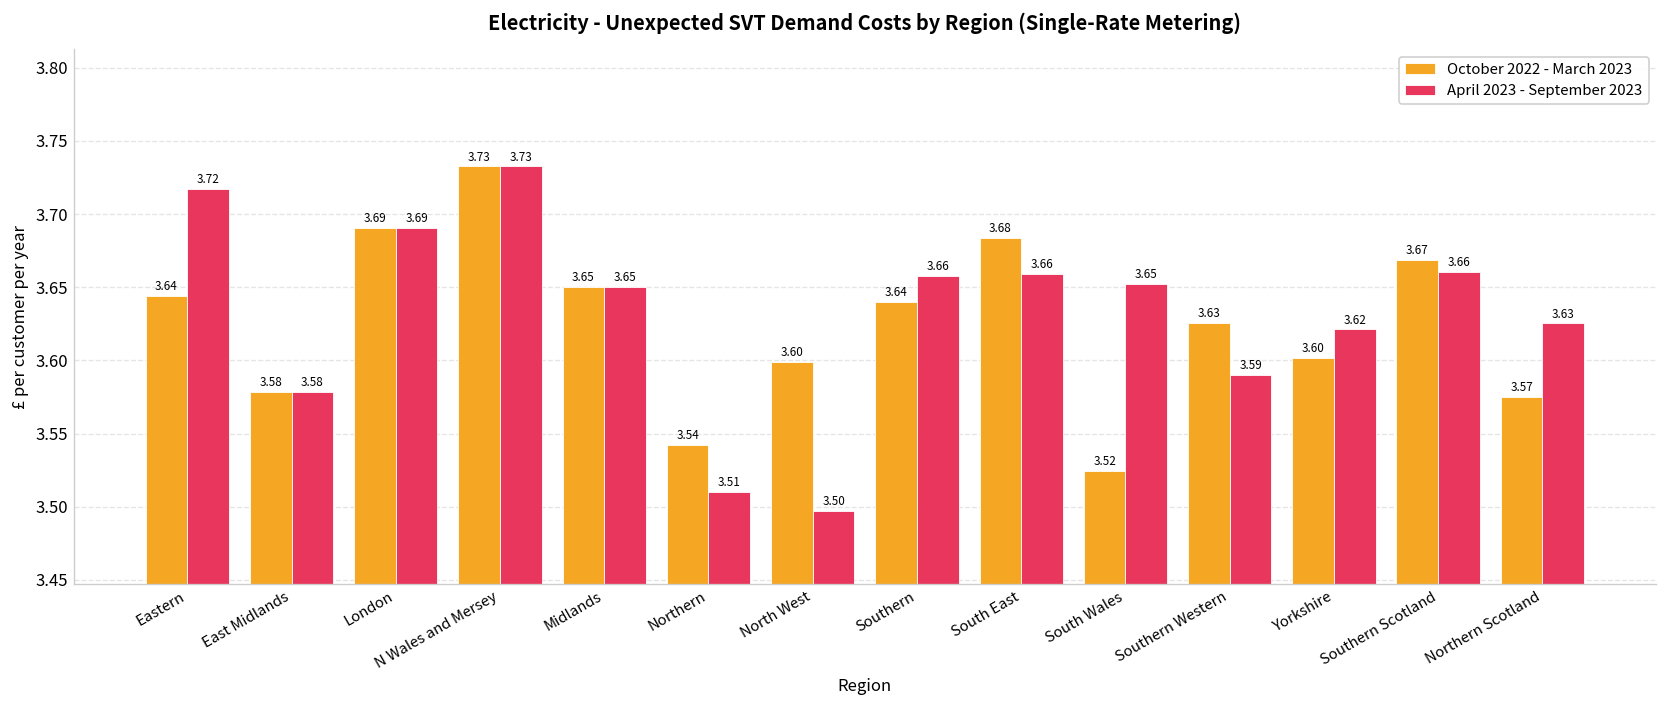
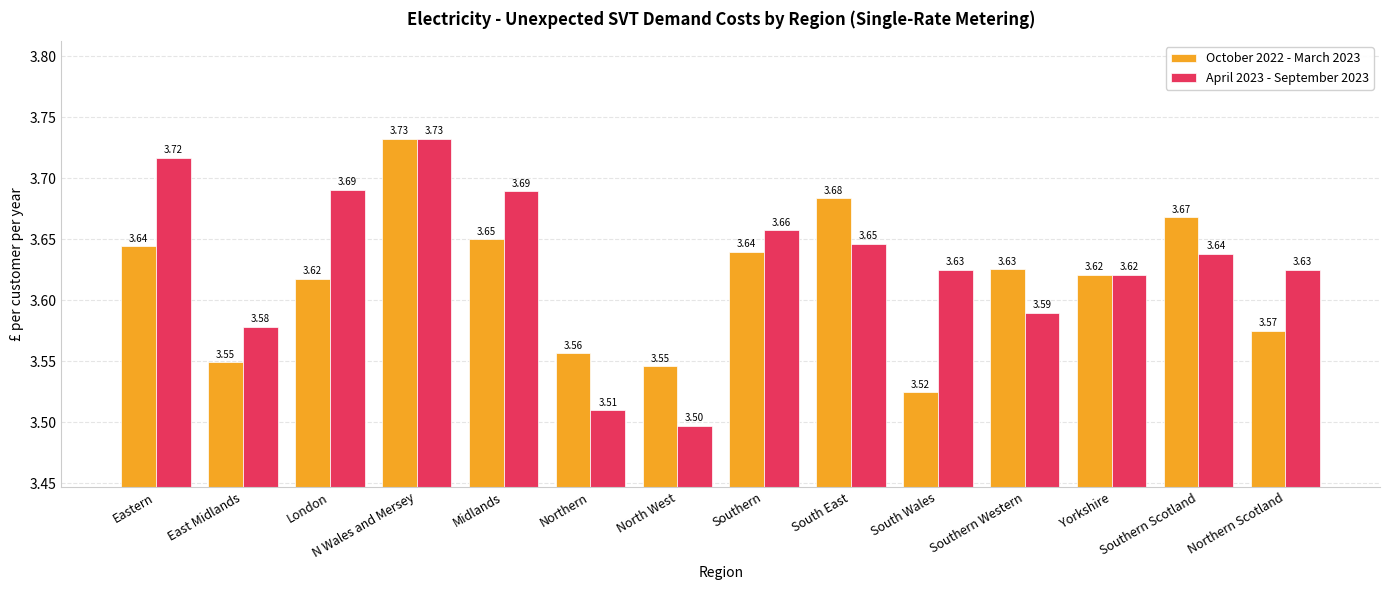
October 2022 - March 2023, East Midlands: 3.58 -> 3.55
October 2022 - March 2023, London: 3.69 -> 3.62
April 2023 - September 2023, Midlands: 3.65 -> 3.69
October 2022 - March 2023, Northern: 3.54 -> 3.56
October 2022 - March 2023, North West: 3.60 -> 3.55
April 2023 - September 2023, South East: 3.66 -> 3.65
April 2023 - September 2023, South Wales: 3.65 -> 3.63
October 2022 - March 2023, Yorkshire: 3.60 -> 3.62
April 2023 - September 2023, Southern Scotland: 3.66 -> 3.64
